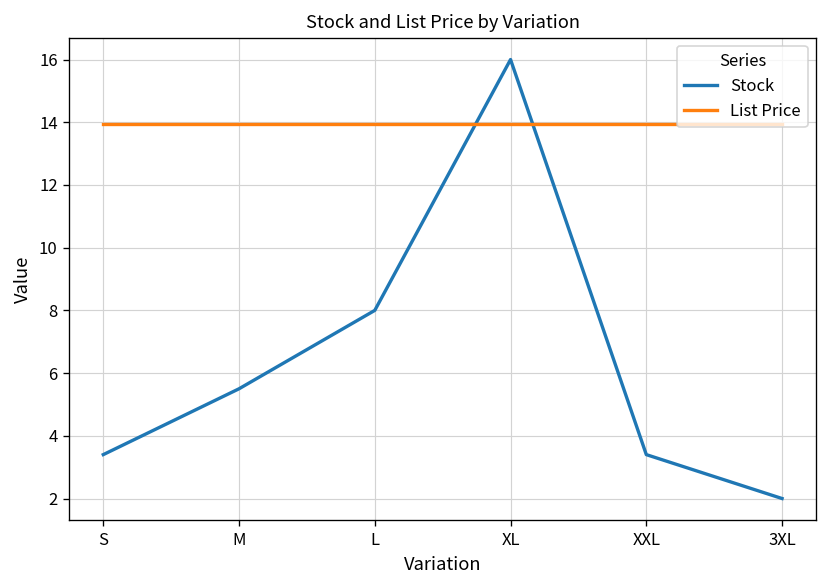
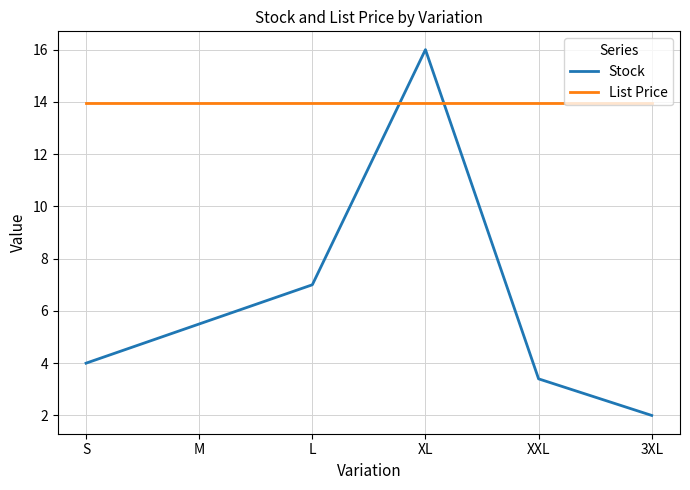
Stock, S: 3.4 -> 4.0
Stock, L: 8 -> 7
